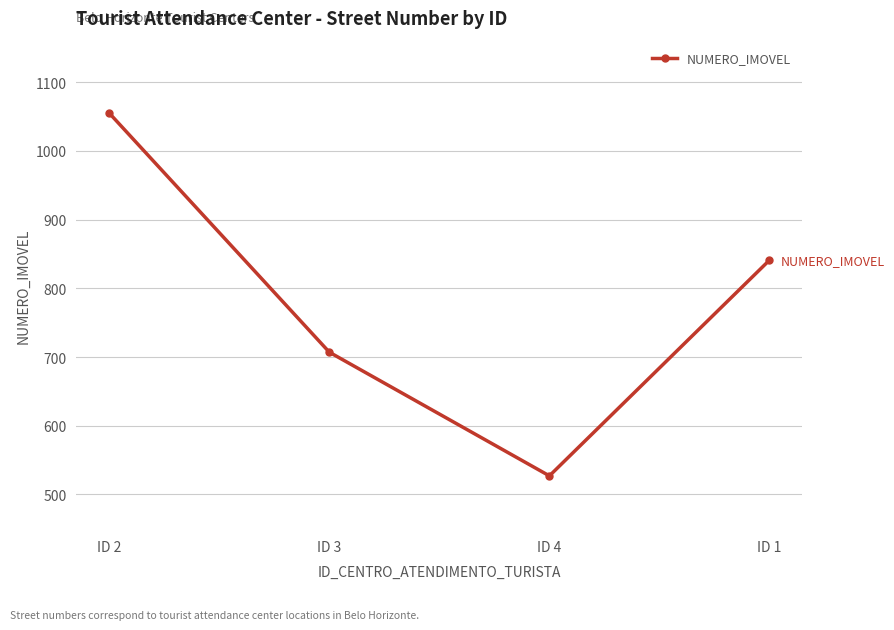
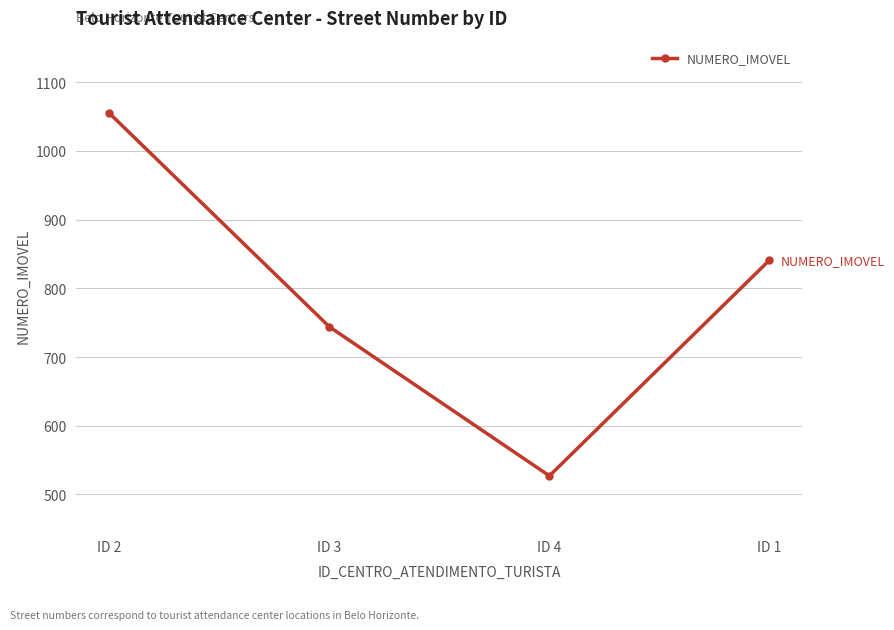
ID 3: 710 -> 740
